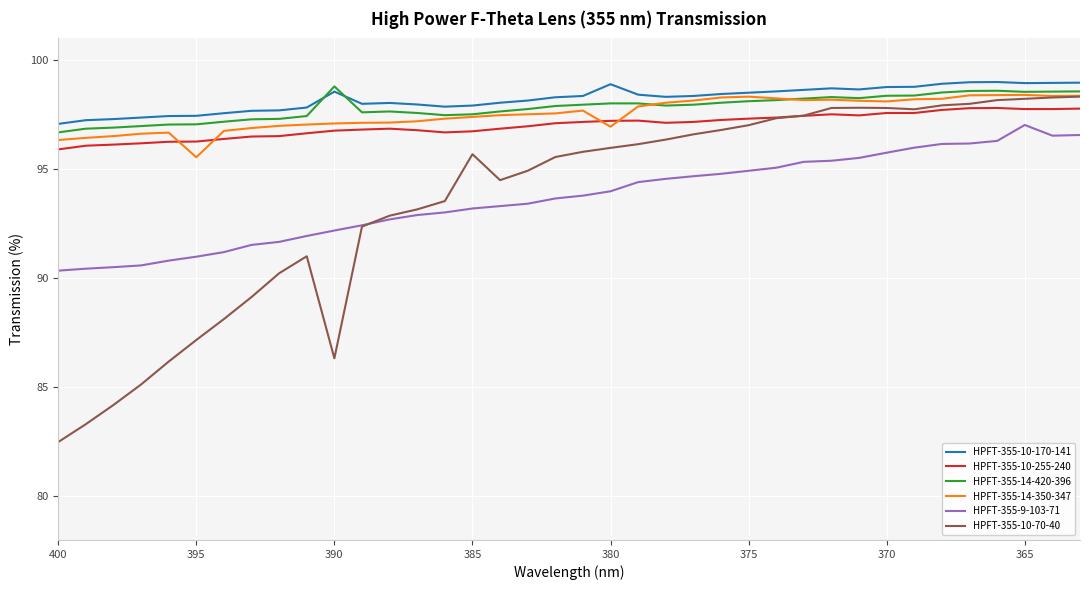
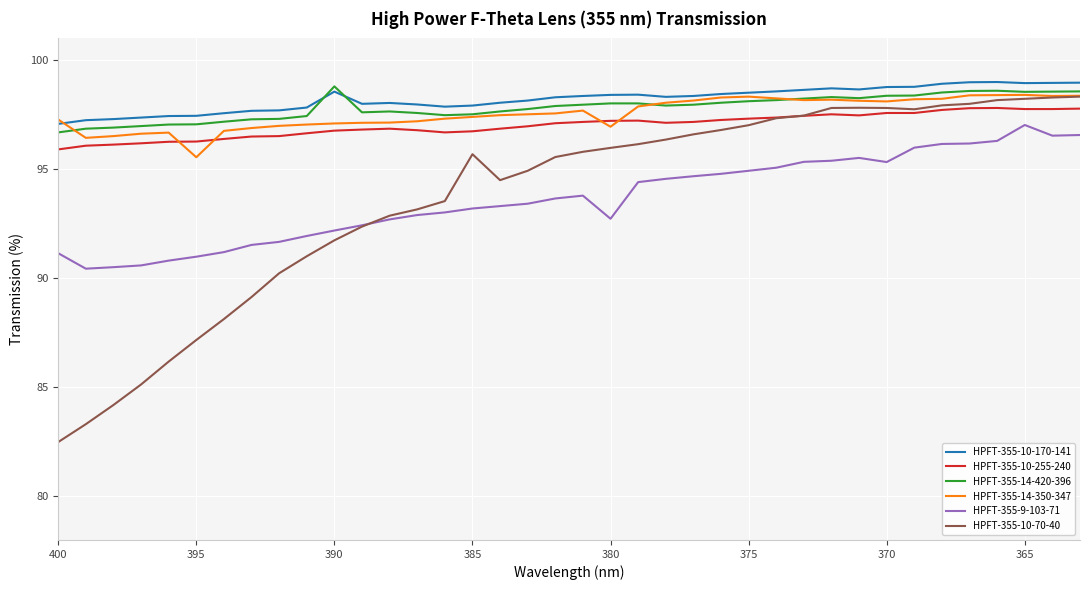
HPFT-355-14-350-347, 400: 96.3 -> 97.3
HPFT-355-9-103-71, 400: 90.4 -> 91.2
HPFT-355-10-70-40, 390: 86.3 -> 91.7
HPFT-355-10-170-141, 380: 98.9 -> 98.4
HPFT-355-9-103-71, 380: 94.0 -> 92.7
HPFT-355-9-103-71, 370: 95.8 -> 95.3
